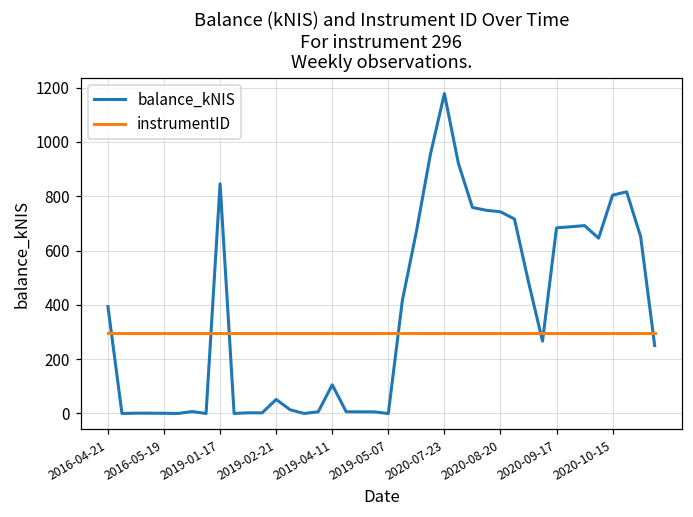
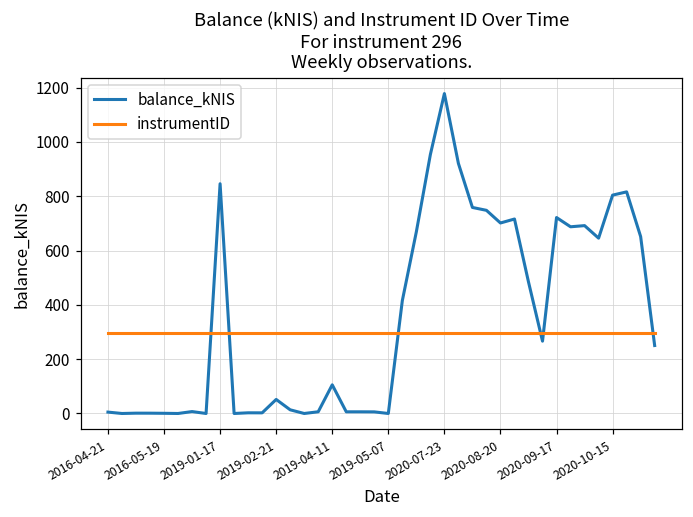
balance_kNIS, 2016-04-21: 390 -> 10
balance_kNIS, 2020-08-20: 740 -> 700
balance_kNIS, 2020-09-17: 680 -> 720
